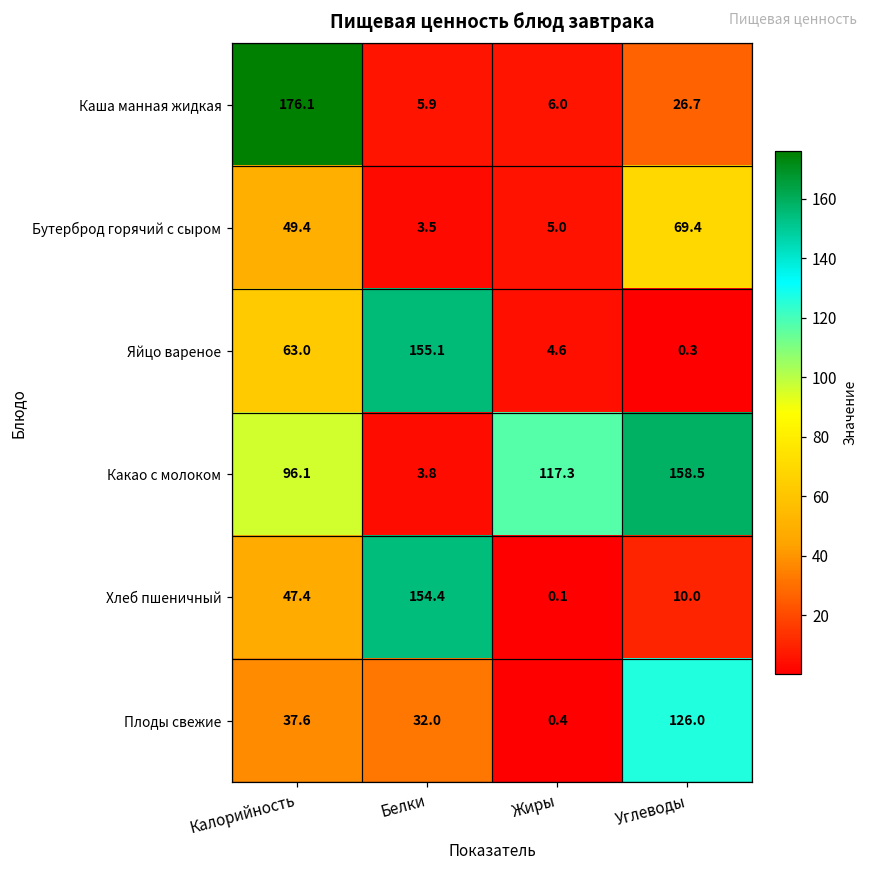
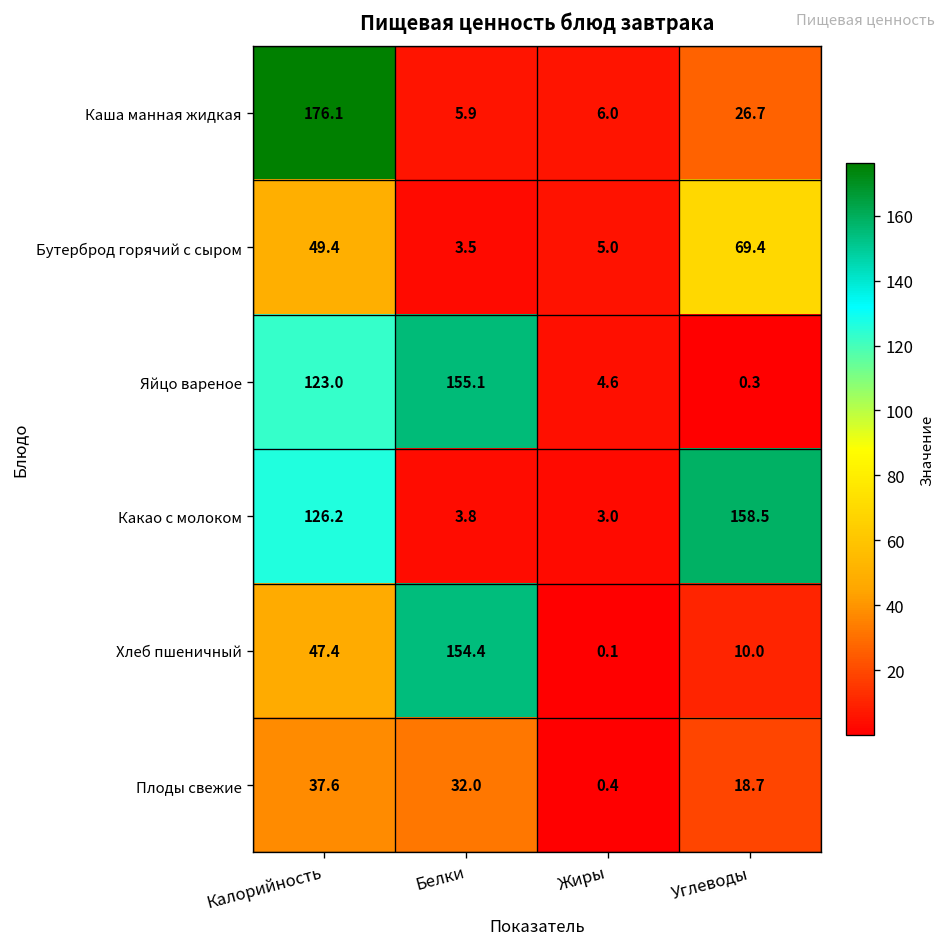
Яйцо вареное, Калорийность: 63.0 -> 123.0
Какао с молоком, Калорийность: 96.1 -> 126.2
Какао с молоком, Жиры: 117.3 -> 3.0
Плоды свежие, Углеводы: 126.0 -> 18.7
